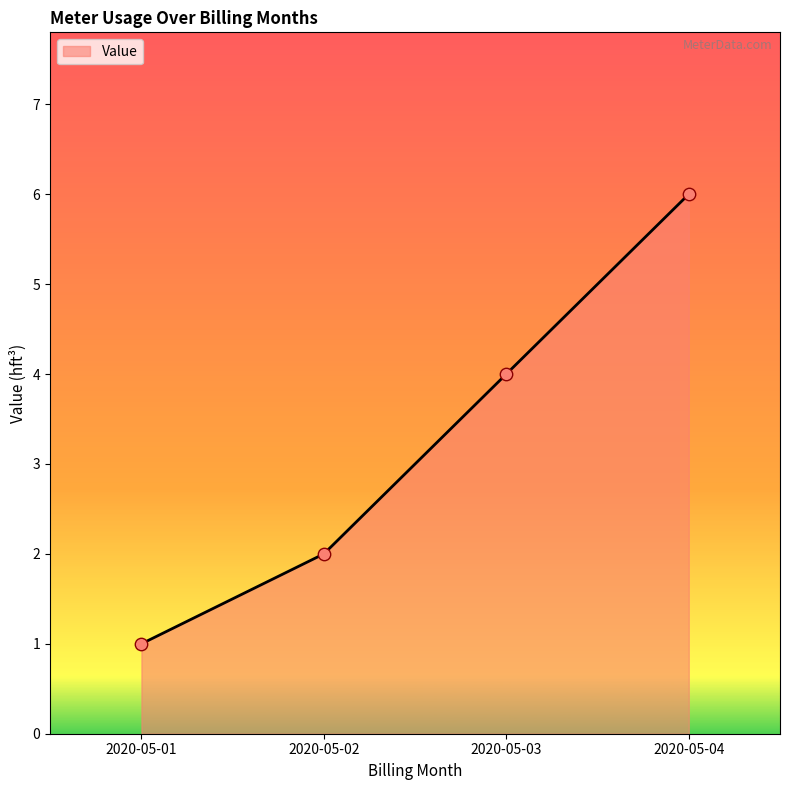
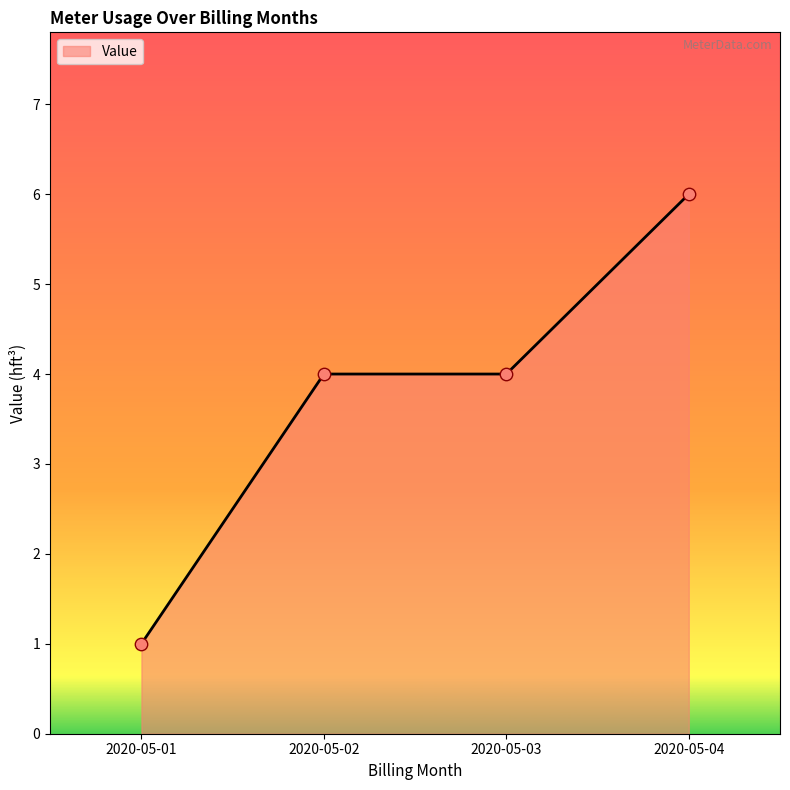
2020-05-02: 2 -> 4
